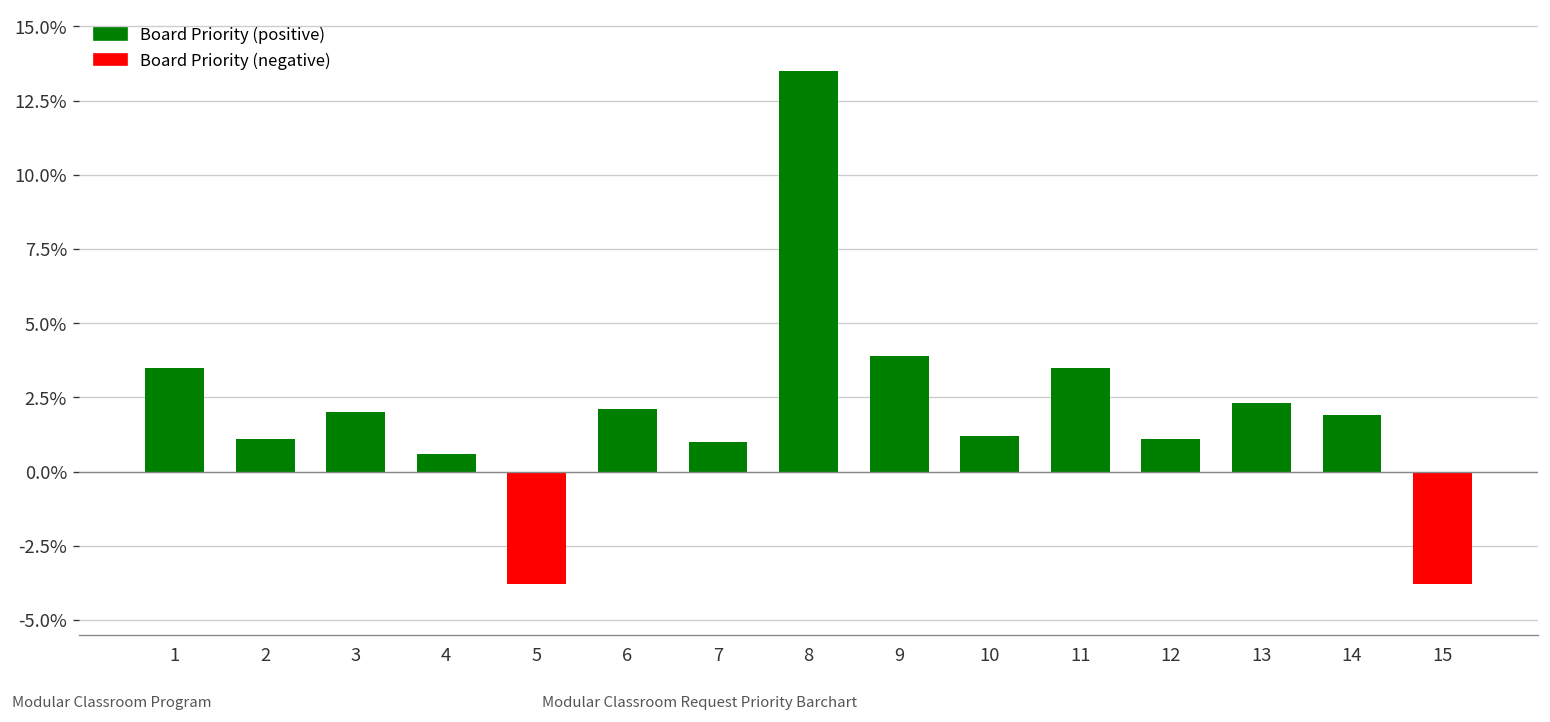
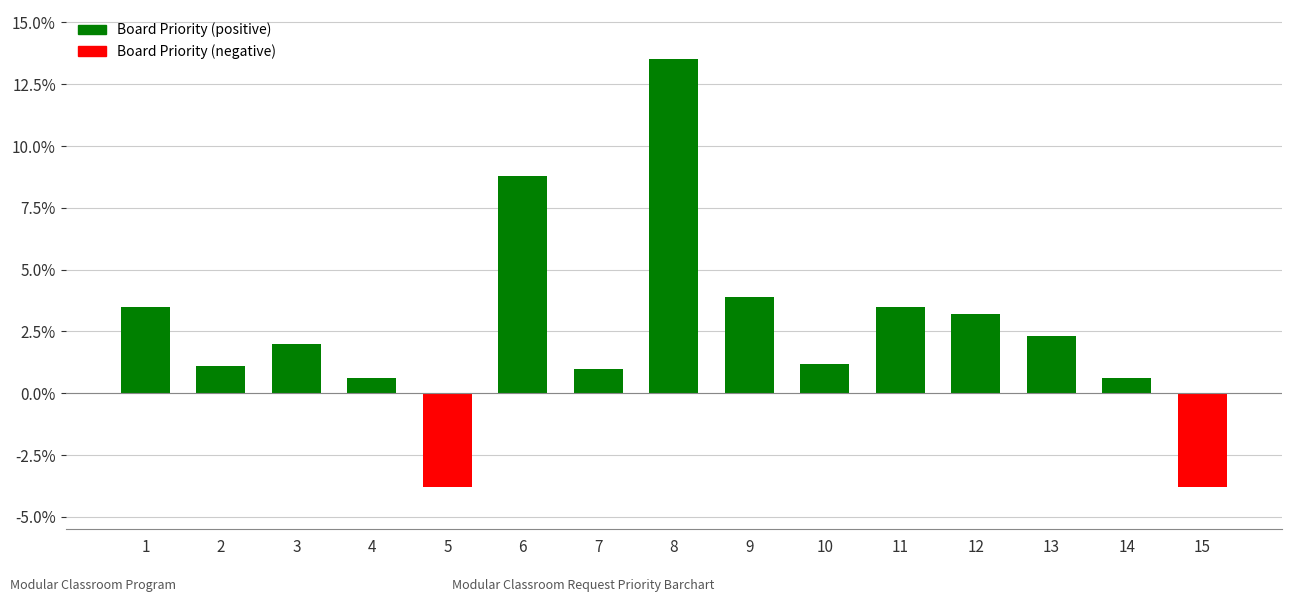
6: 2.1% -> 8.8%
12: 1.1% -> 3.2%
14: 1.9% -> 0.6%
